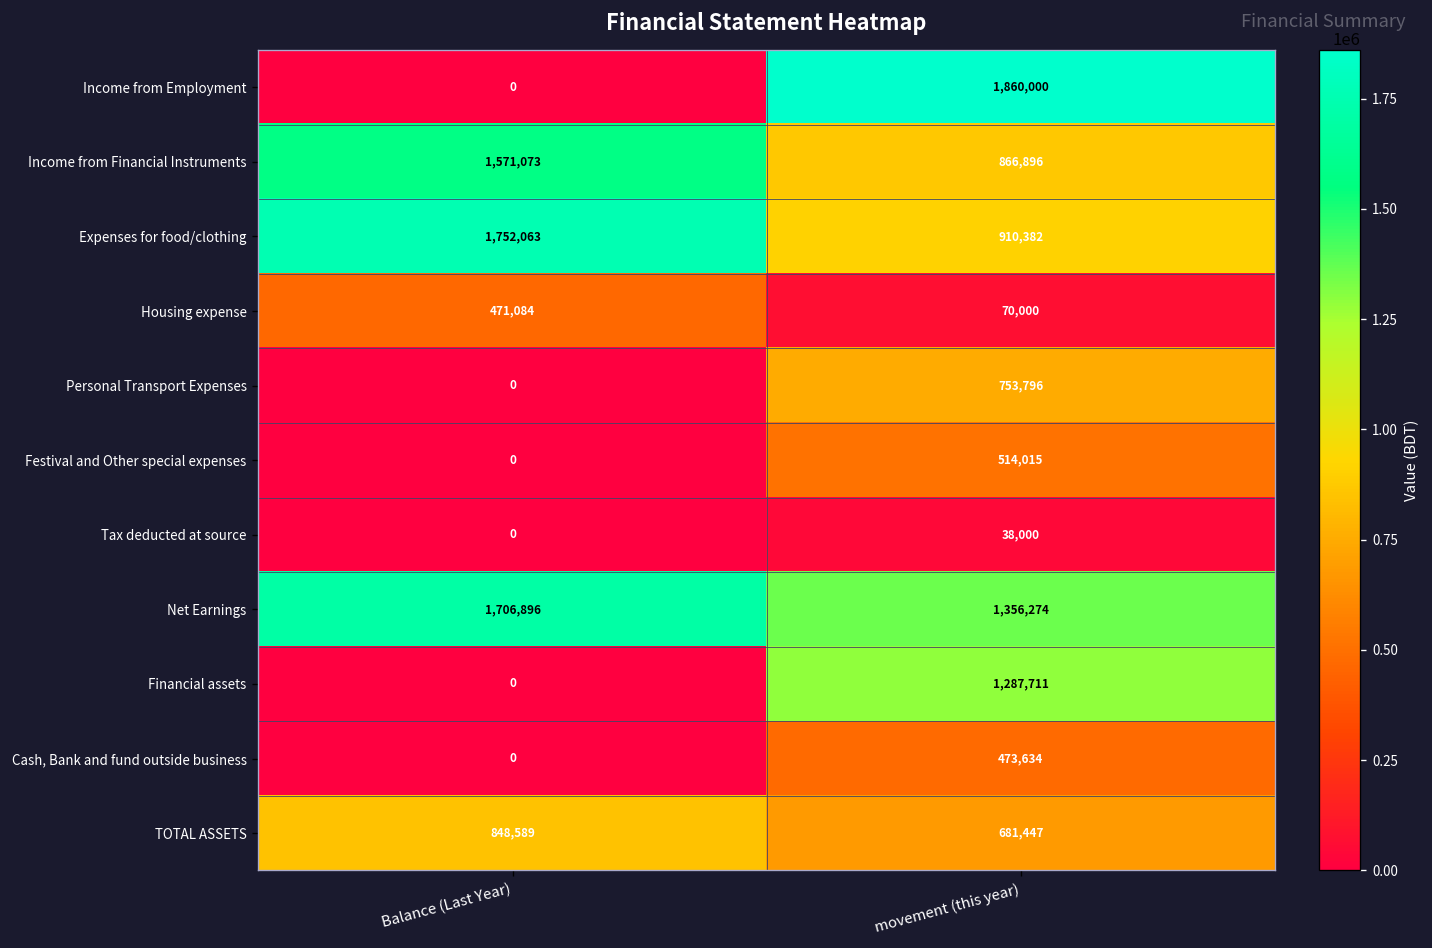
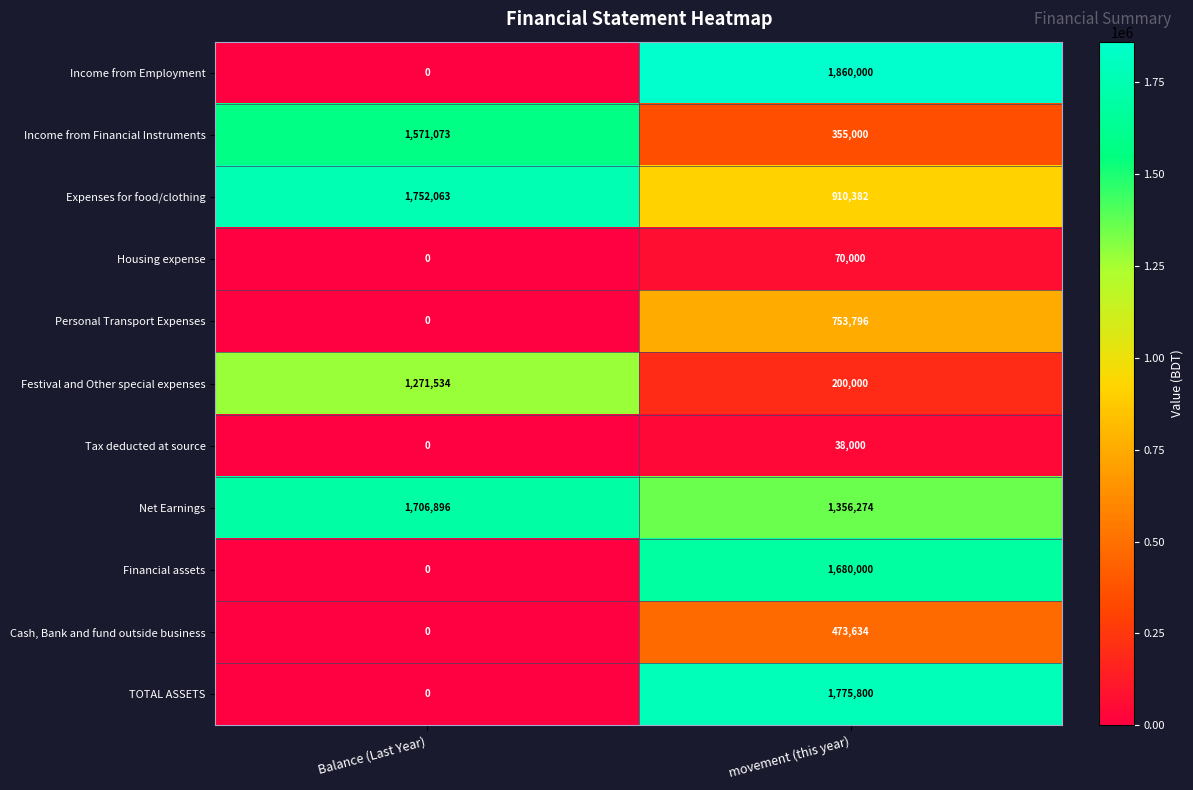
Income from Financial Instruments, movement (this year): 866,896 -> 355,000
Housing expense, Balance (Last Year): 471,084 -> 0
Festival and Other special expenses, Balance (Last Year): 0 -> 1,271,534
Festival and Other special expenses, movement (this year): 514,015 -> 200,000
Financial assets, movement (this year): 1,287,711 -> 1,680,000
TOTAL ASSETS, Balance (Last Year): 848,589 -> 0
TOTAL ASSETS, movement (this year): 681,447 -> 1,775,800
